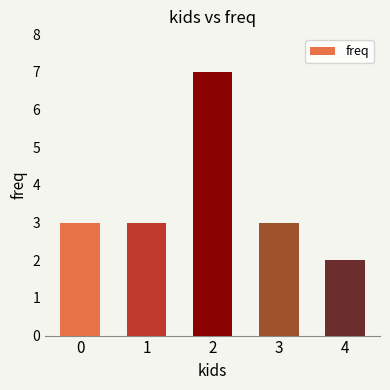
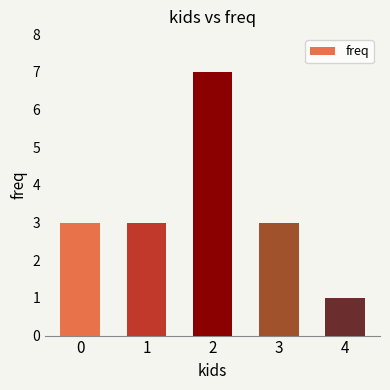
4: 2 -> 1
